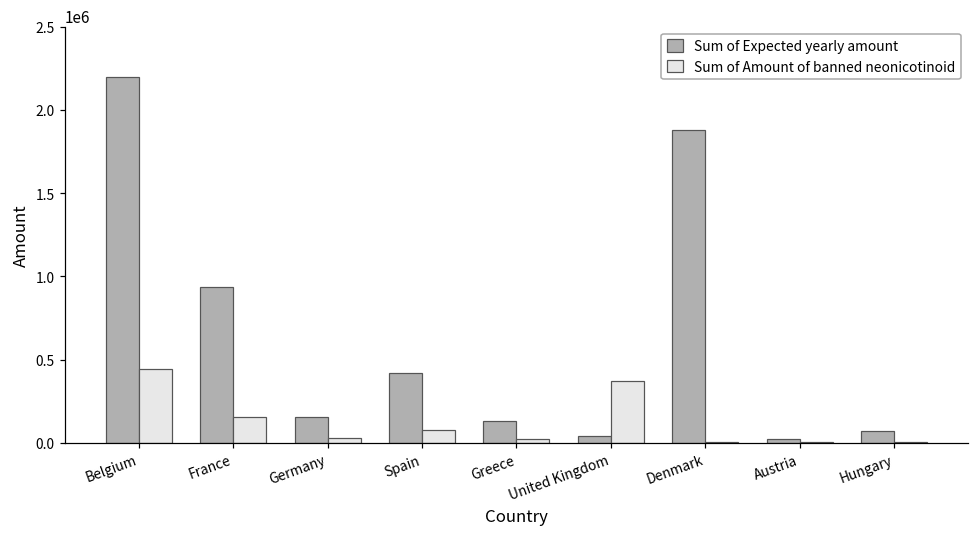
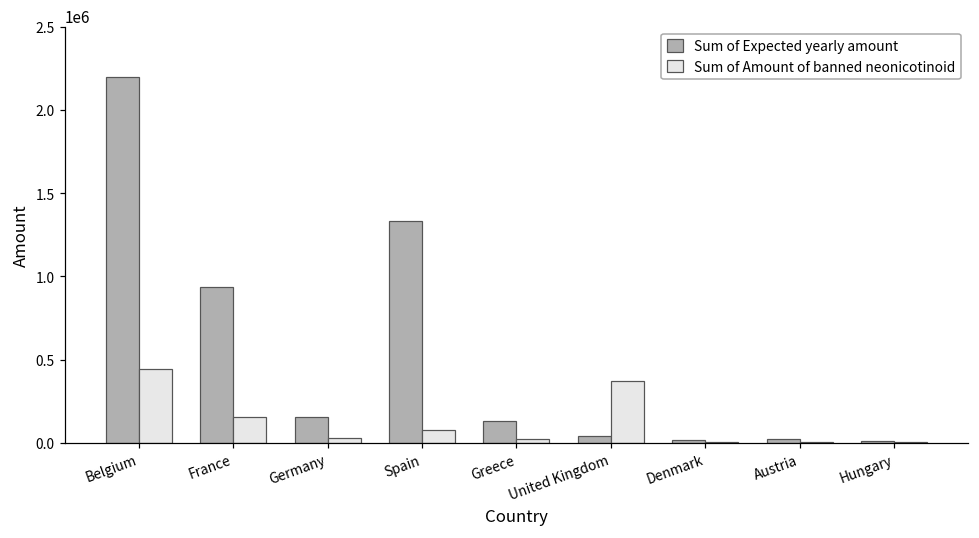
Sum of Expected yearly amount, Spain: 420000 -> 1330000
Sum of Expected yearly amount, Denmark: 1880000 -> 20000
Sum of Expected yearly amount, Hungary: 70000 -> 10000
